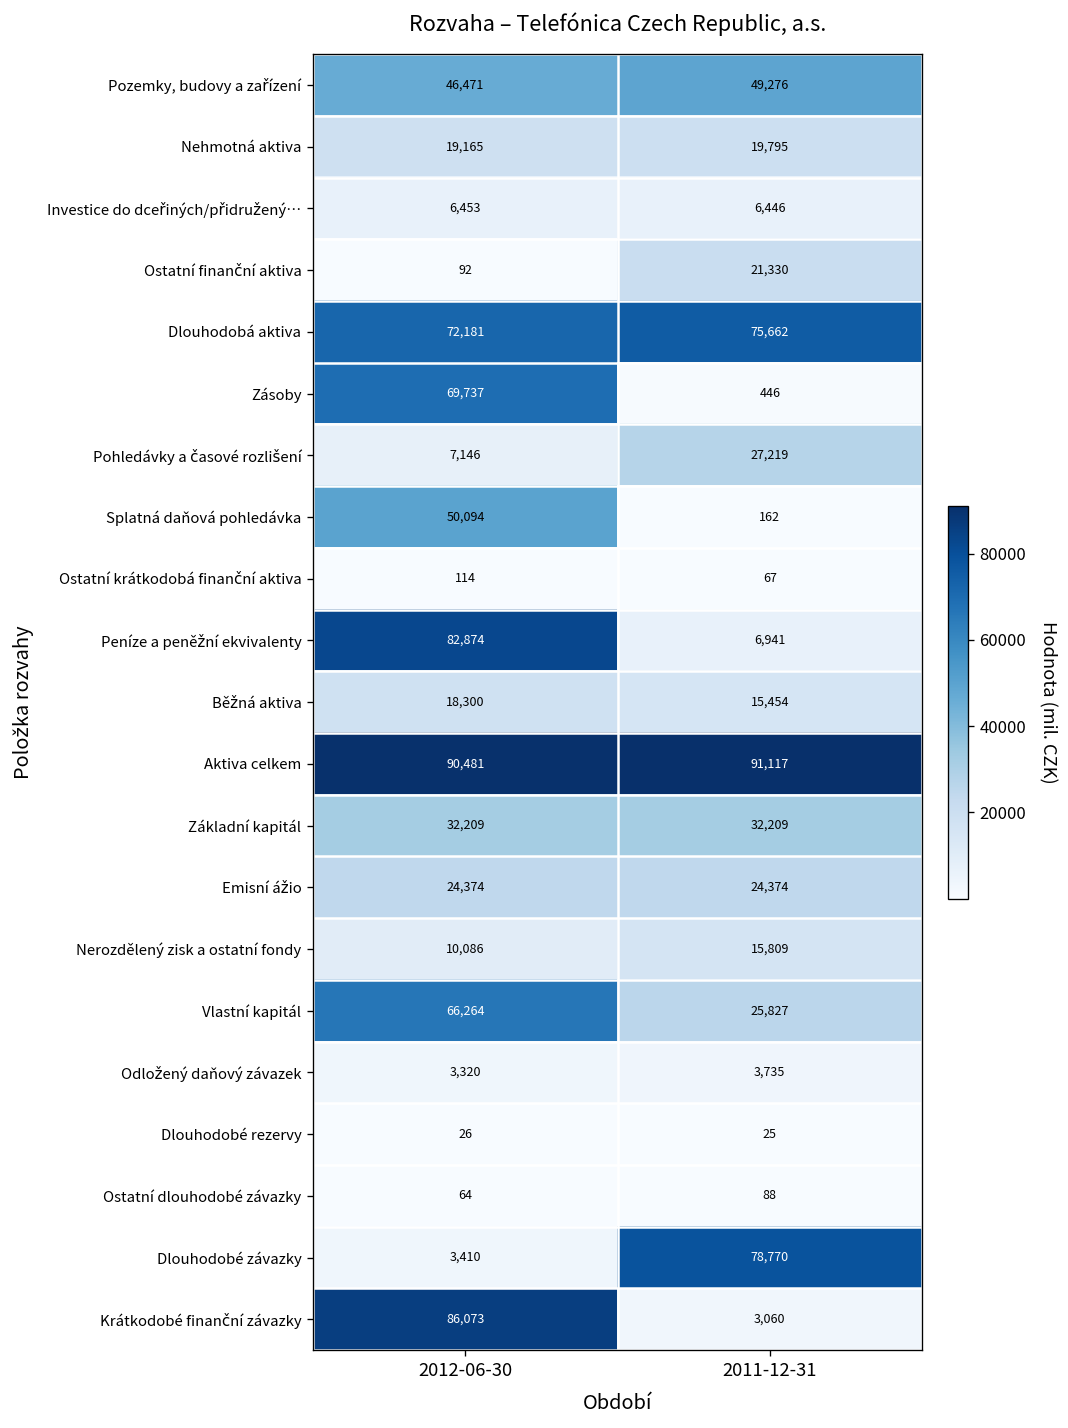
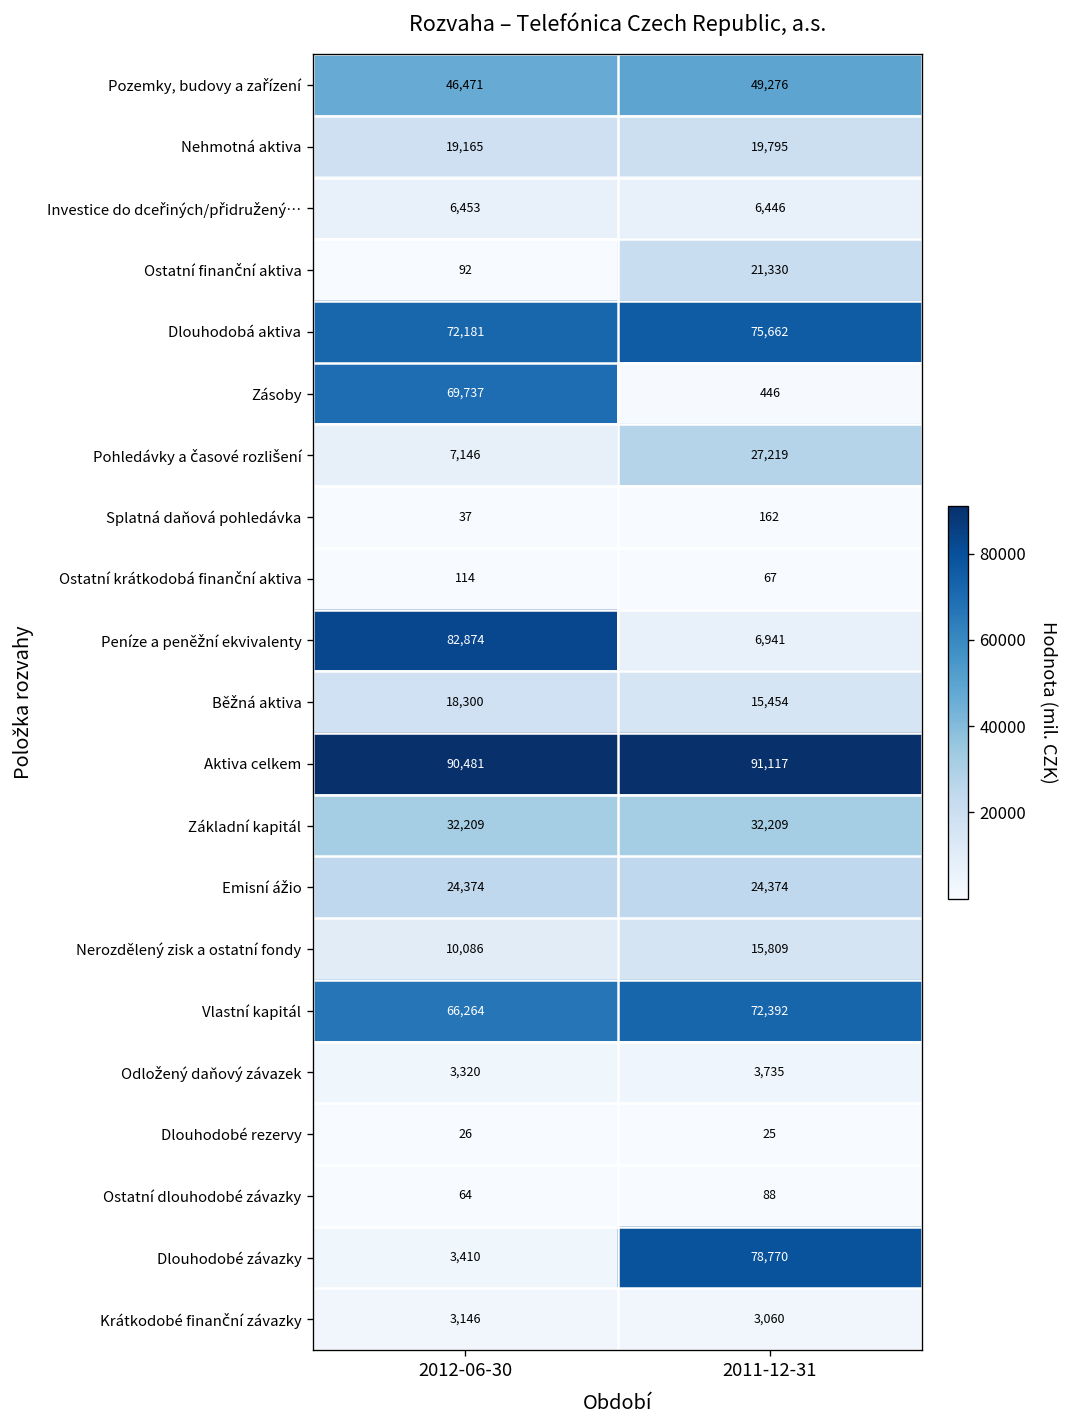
Splatná daňová pohledávka, 2012-06-30: 50,094 -> 37
Vlastní kapitál, 2011-12-31: 25,827 -> 72,392
Krátkodobé finanční závazky, 2012-06-30: 86,073 -> 3,146
